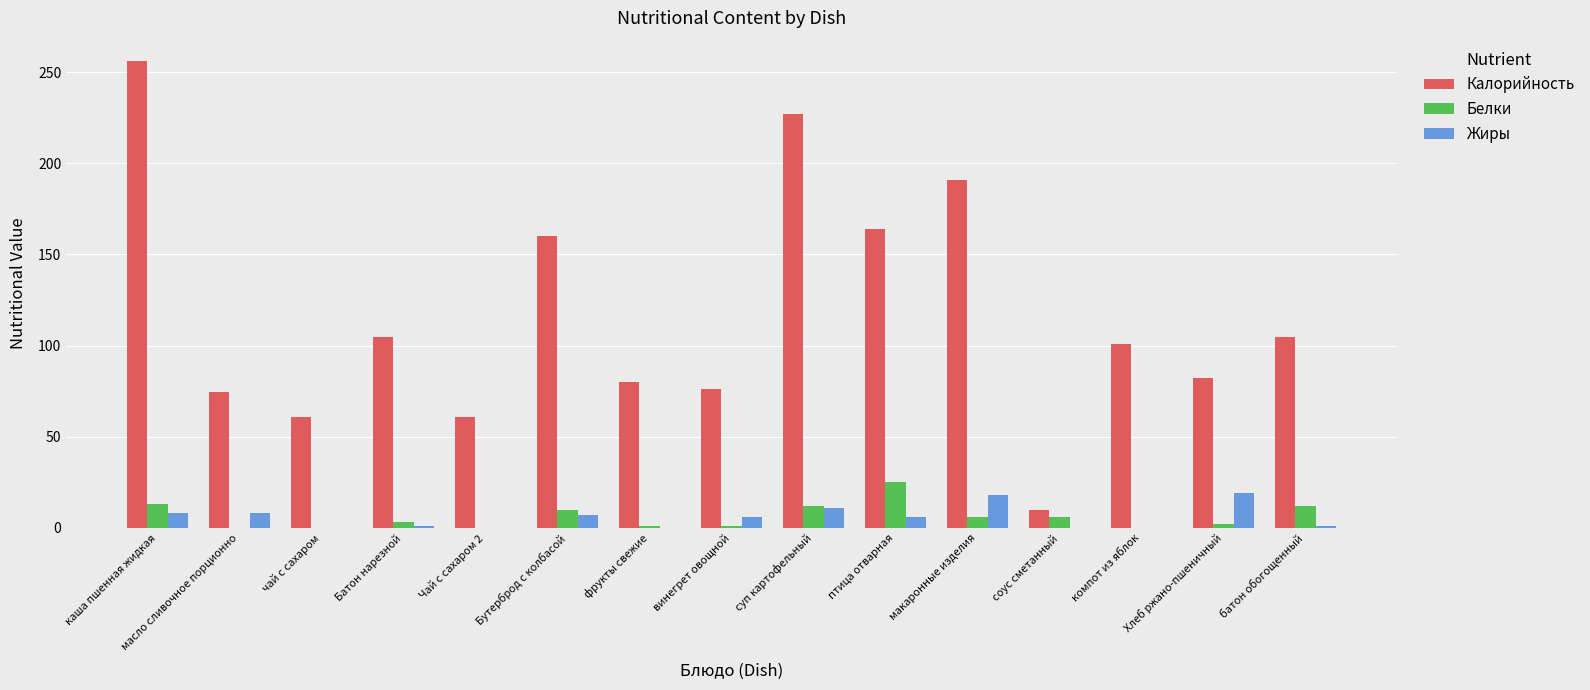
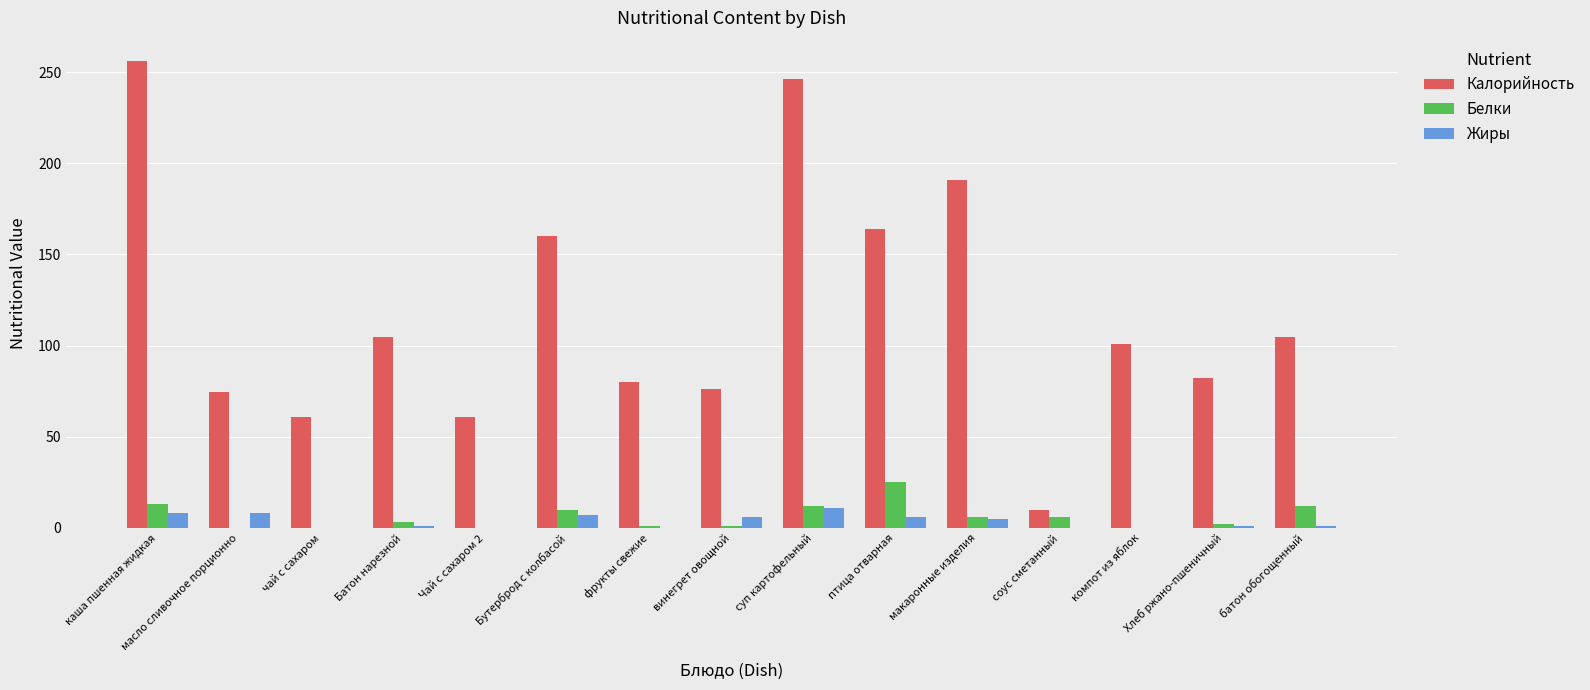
Калорийность, суп картофельный: 227 -> 246
Жиры, макаронные изделия: 18 -> 5
Жиры, Хлеб ржано-пшеничный: 19 -> 1
